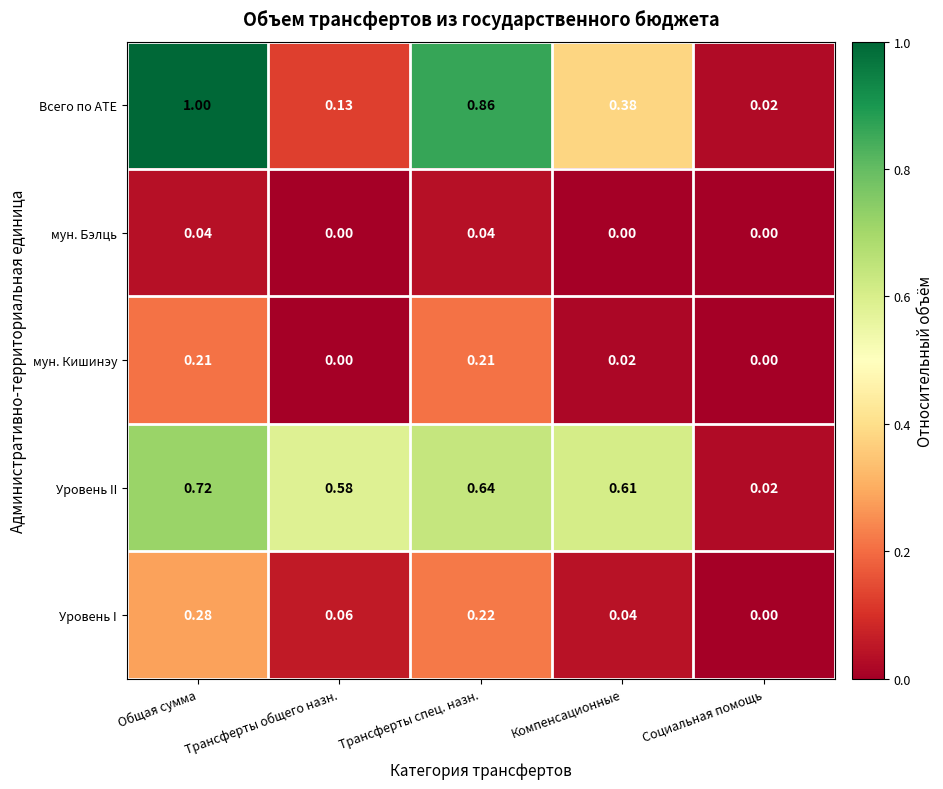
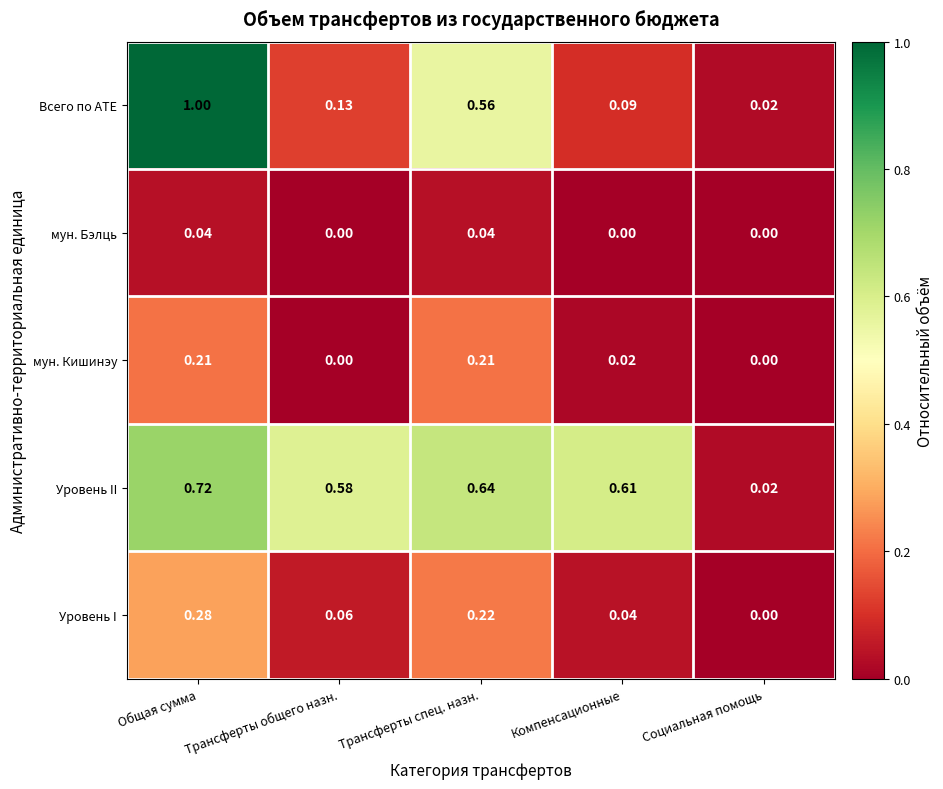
Всего по АТЕ, Трансферты спец. назн.: 0.86 -> 0.56
Всего по АТЕ, Компенсационные: 0.38 -> 0.09
